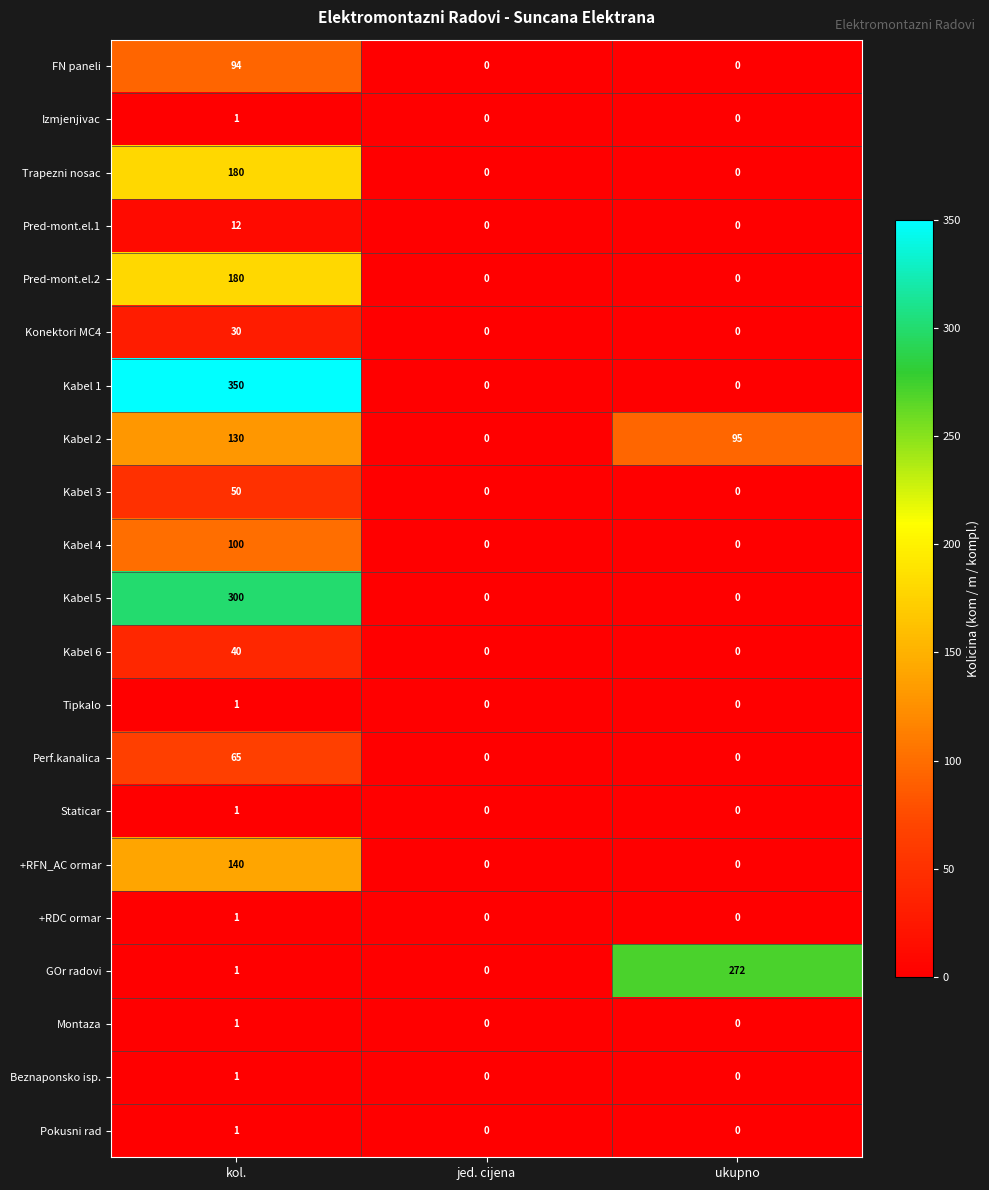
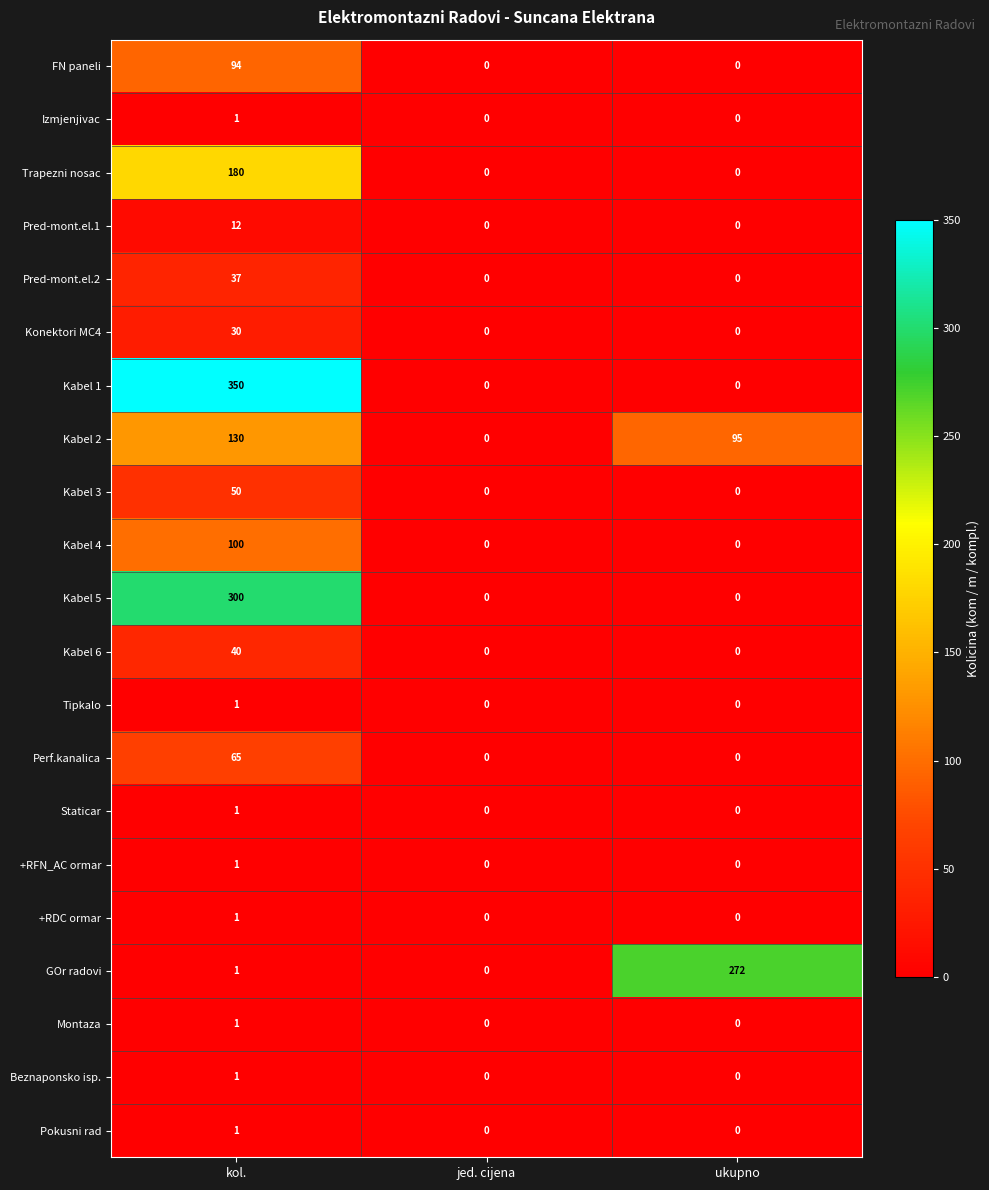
Pred-mont.el.2, kol.: 180 -> 37
+RFN_AC ormar, kol.: 140 -> 1
